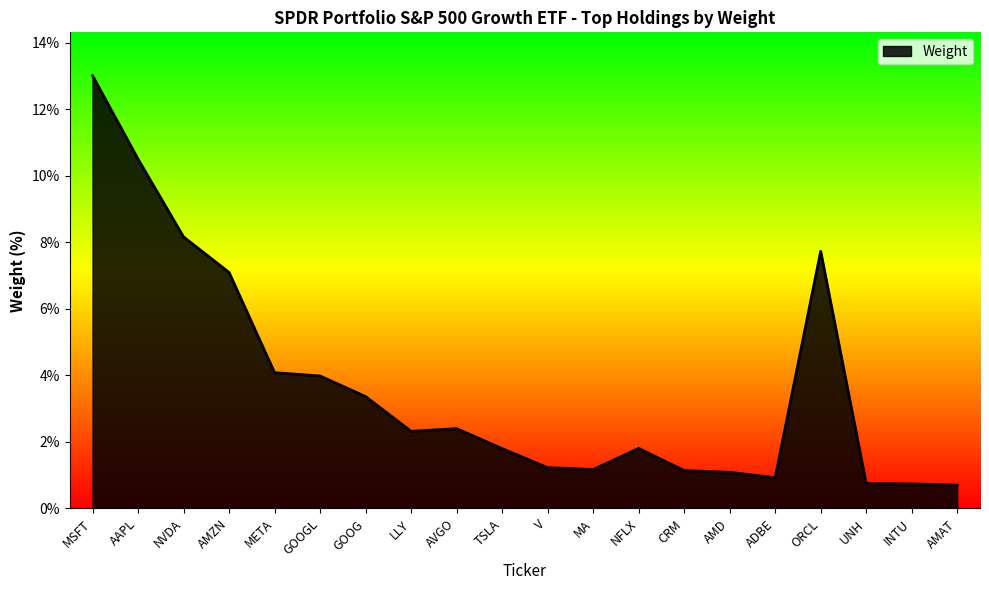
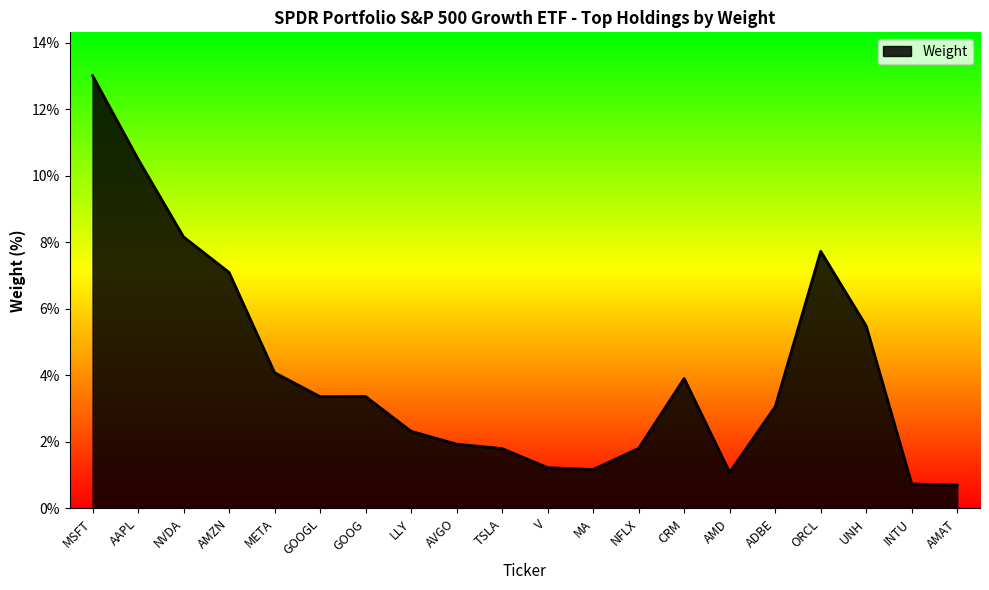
GOOGL: 4.0% -> 3.4%
AVGO: 2.4% -> 1.9%
CRM: 1.1% -> 3.9%
ADBE: 0.9% -> 3.1%
UNH: 0.8% -> 5.5%
